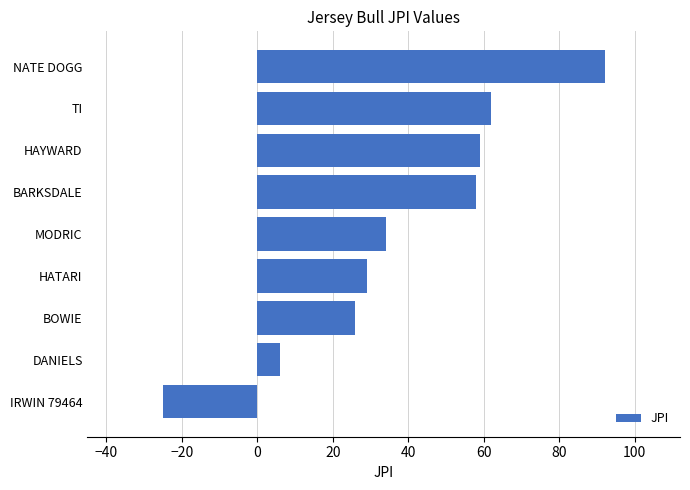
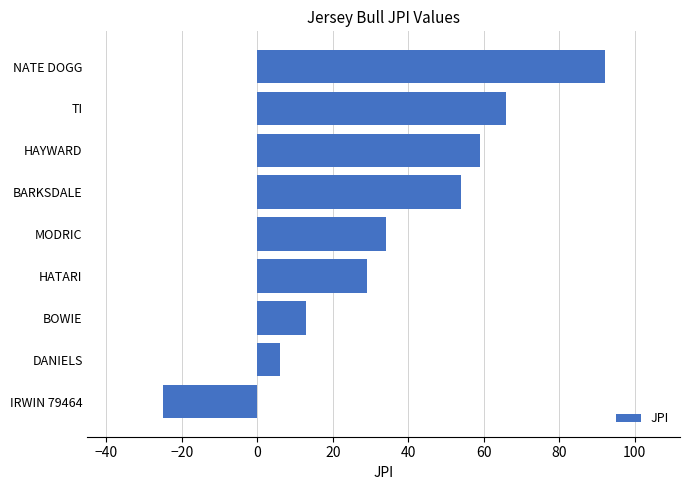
TI: 62 -> 66
BARKSDALE: 58 -> 54
BOWIE: 26 -> 13
